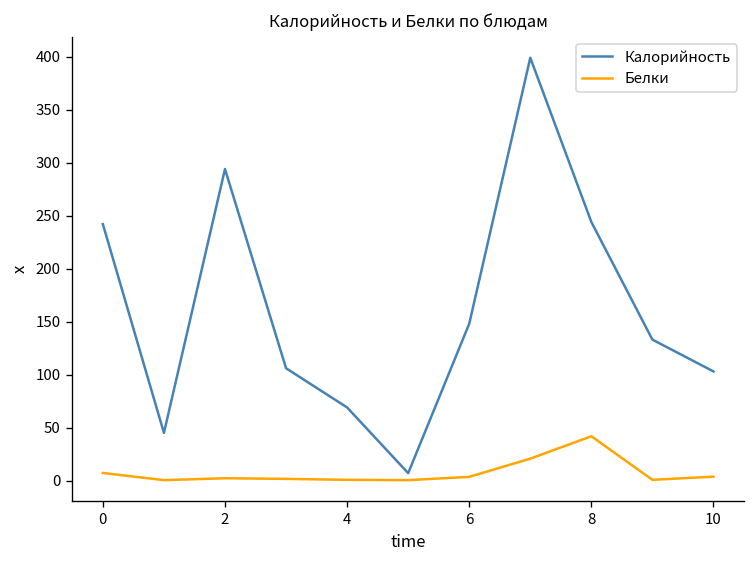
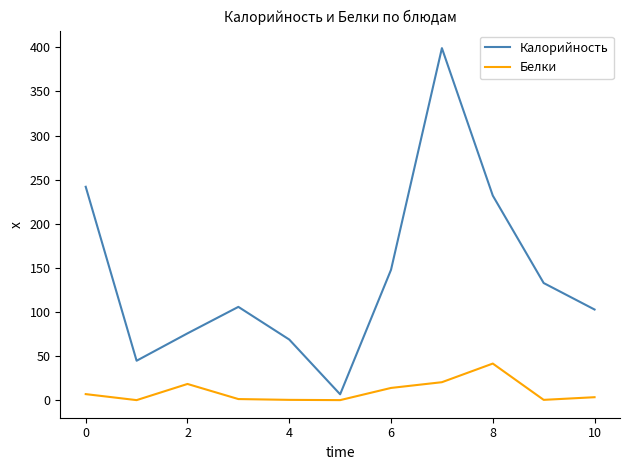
Калорийность, 2: 290 -> 80
Белки, 2: 0 -> 20
Белки, 6: 0 -> 10
Калорийность, 8: 240 -> 230
